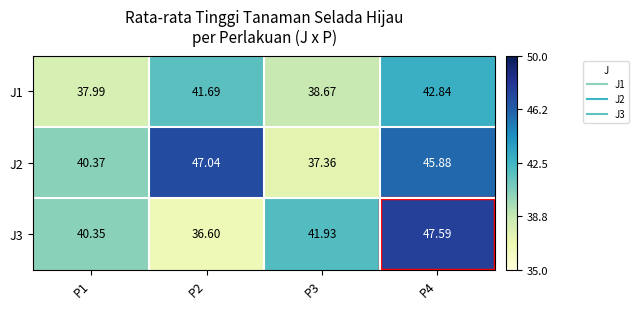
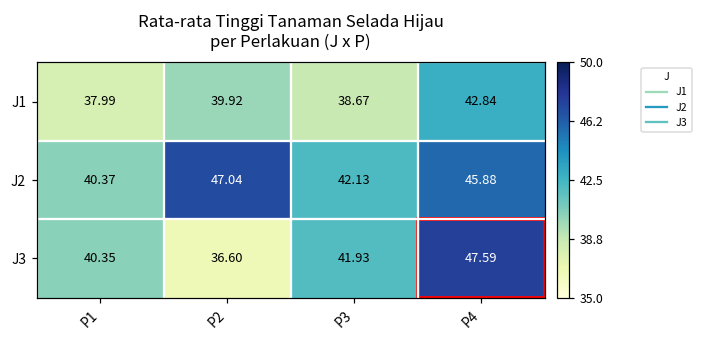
J1, P2: 41.69 -> 39.92
J2, P3: 37.36 -> 42.13
